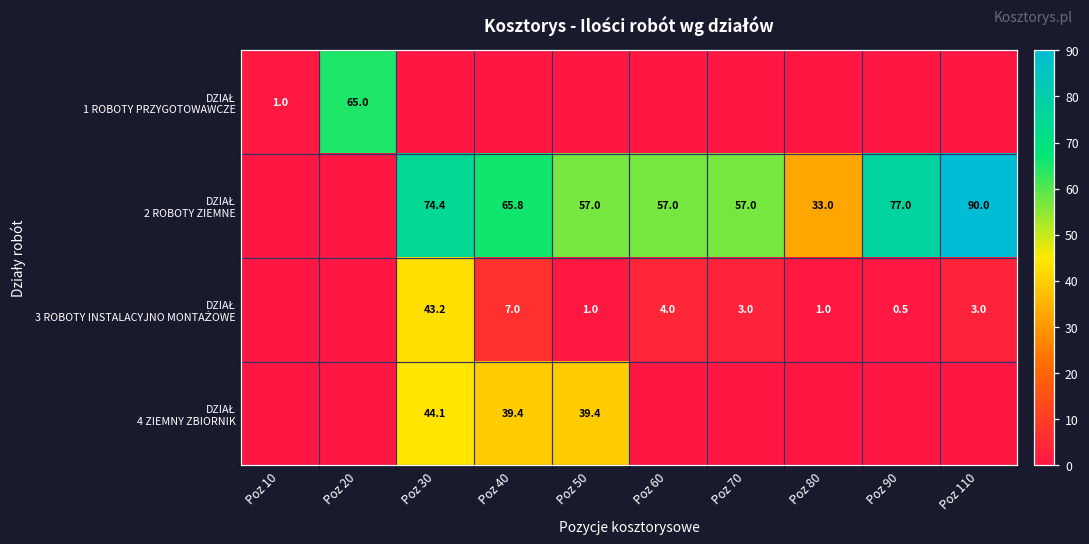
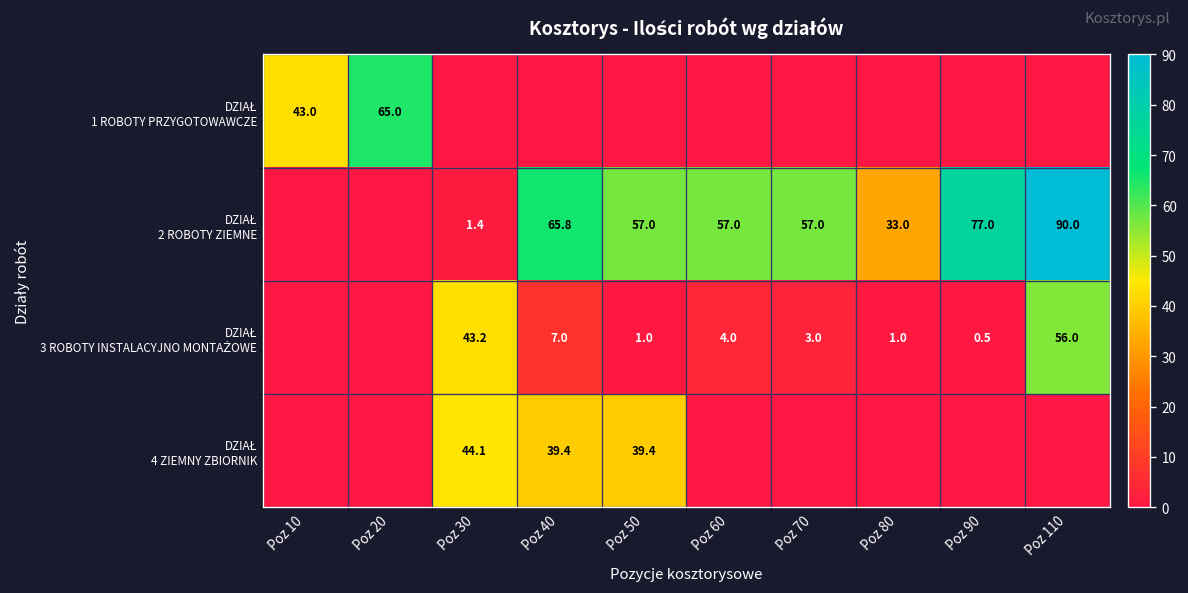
DZIAŁ 1 ROBOTY PRZYGOTOWAWCZE, Poz 10: 1.0 -> 43.0
DZIAŁ 2 ROBOTY ZIEMNE, Poz 30: 74.4 -> 1.4
DZIAŁ 3 ROBOTY INSTALACYJNO MONTAŻOWE, Poz 110: 3.0 -> 56.0
